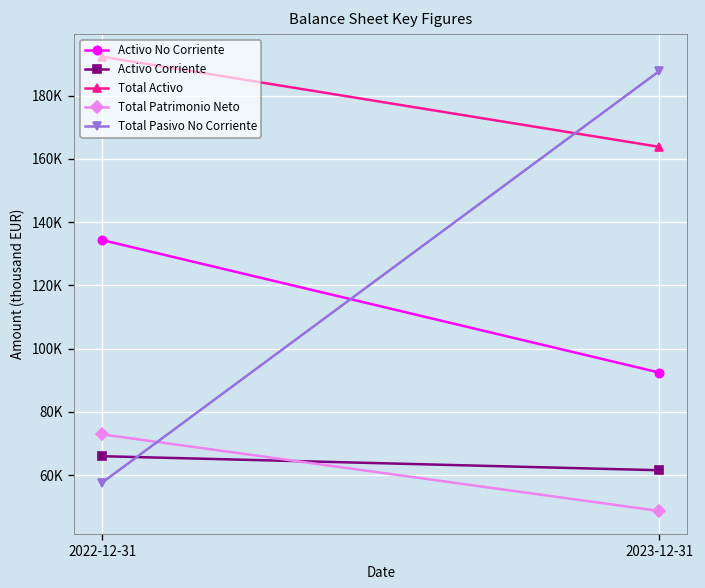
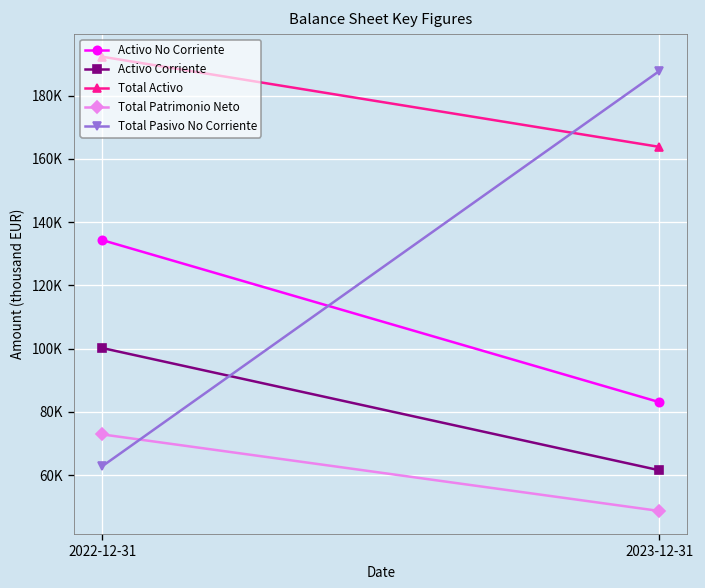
Activo Corriente, 2022-12-31: 66000 -> 100000
Total Pasivo No Corriente, 2022-12-31: 58000 -> 63000
Activo No Corriente, 2023-12-31: 92000 -> 83000
